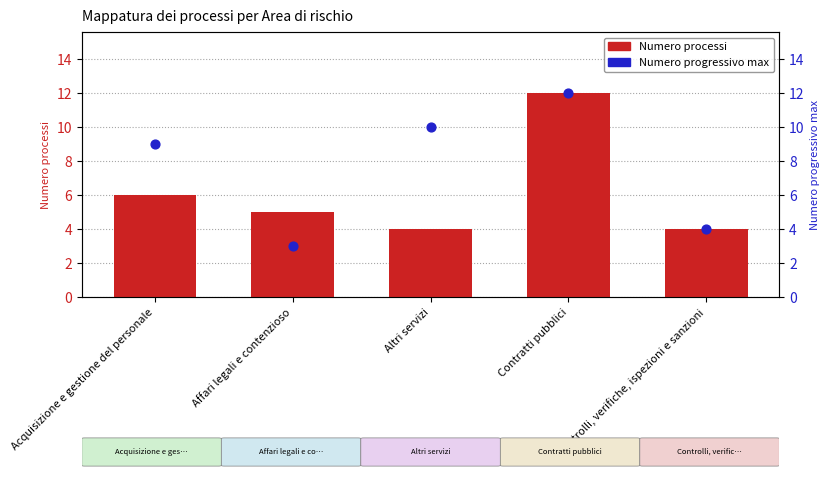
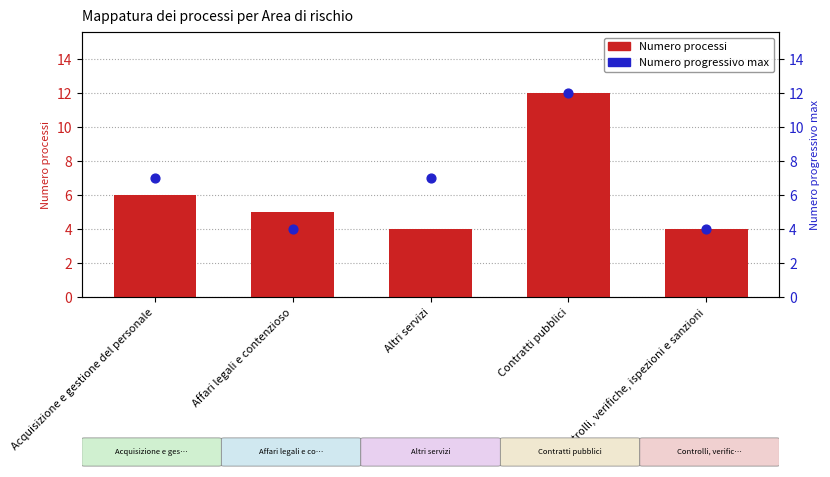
Numero progressivo max, Acquisizione e gestione del personale: 9 -> 7
Numero progressivo max, Affari legali e contenzioso: 3 -> 4
Numero progressivo max, Altri servizi: 10 -> 7
